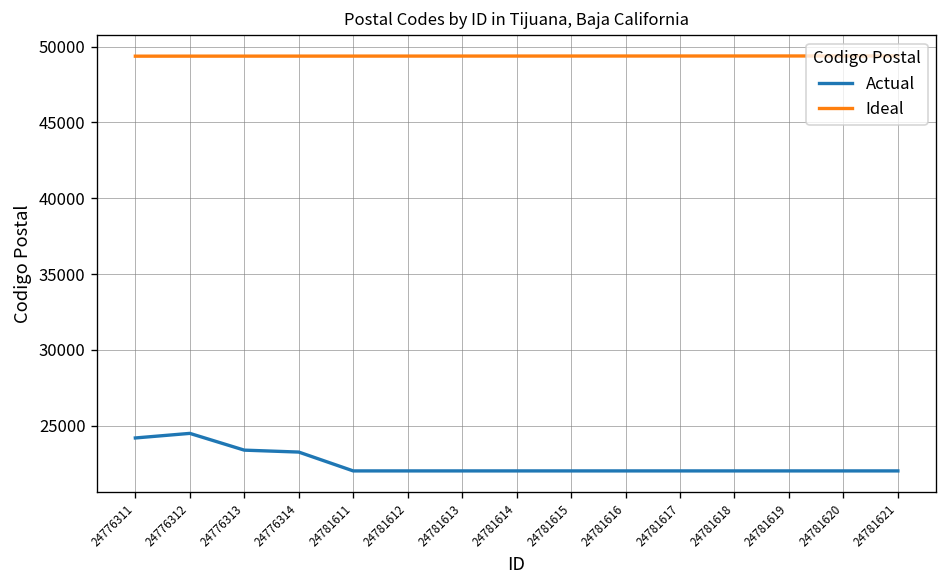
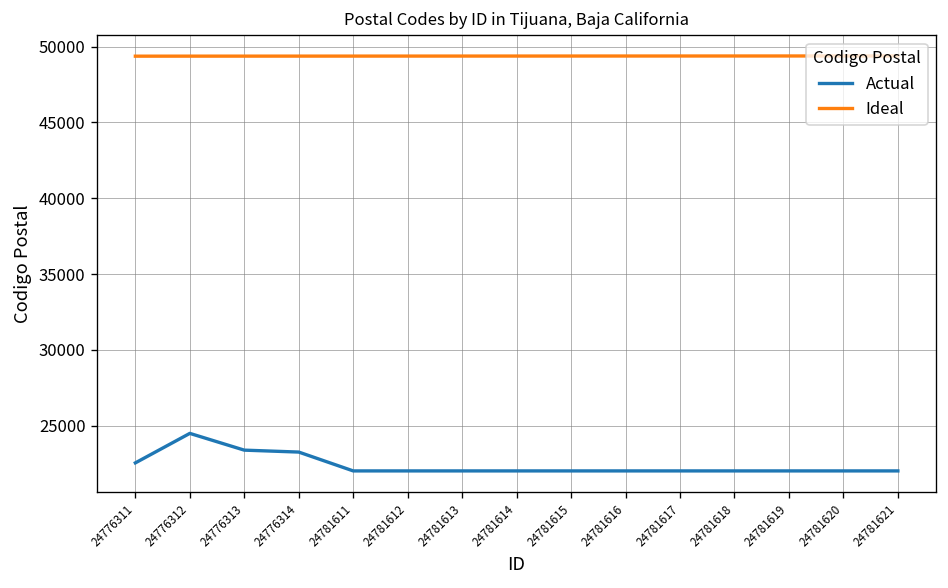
Actual, 24776311: 24200 -> 22500
